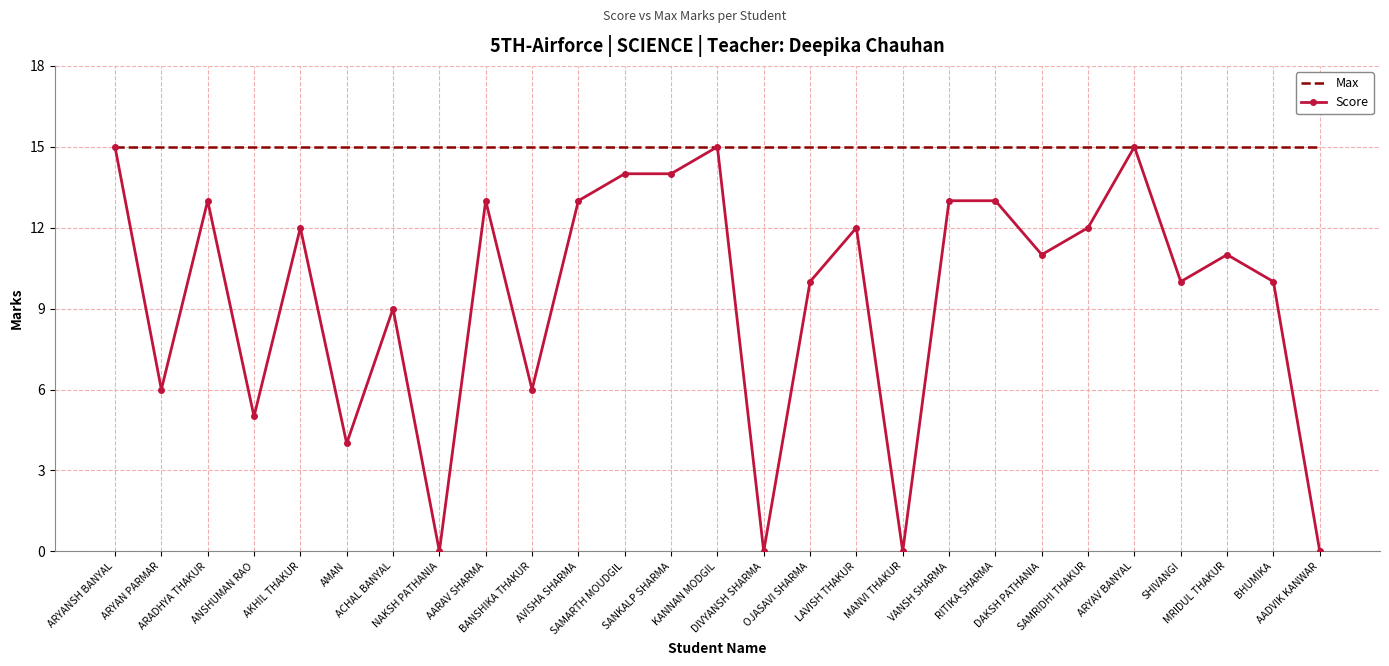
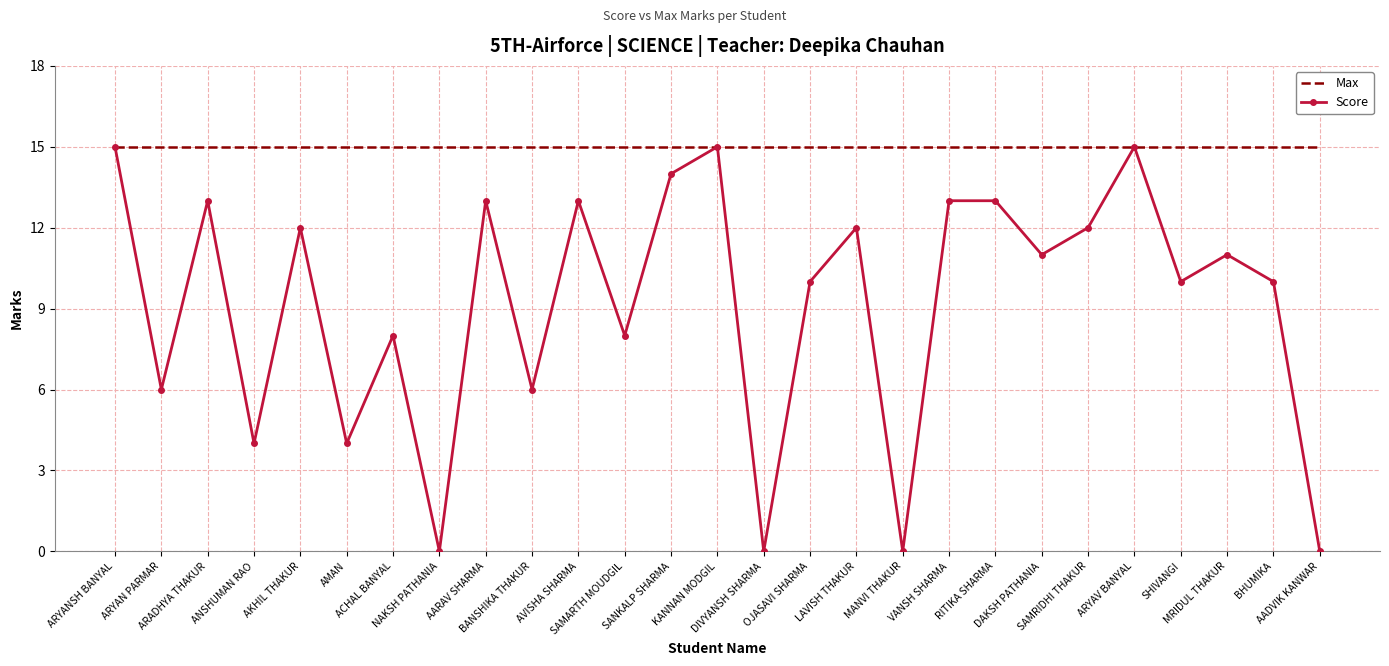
Score, ANSHUMAN RAO: 5 -> 4
Score, ACHAL BANYAL: 9 -> 8
Score, SAMARTH MOUDGIL: 14 -> 8
